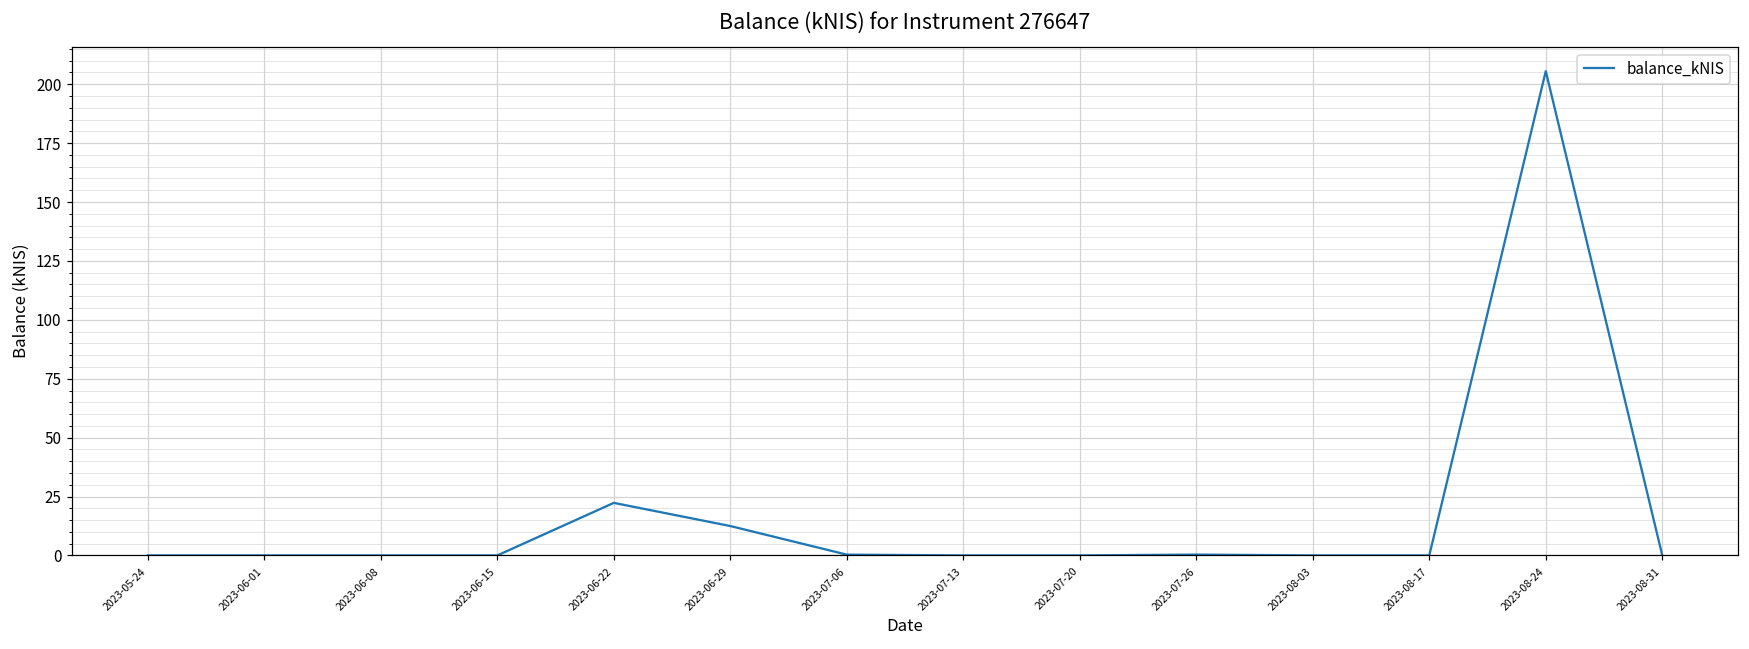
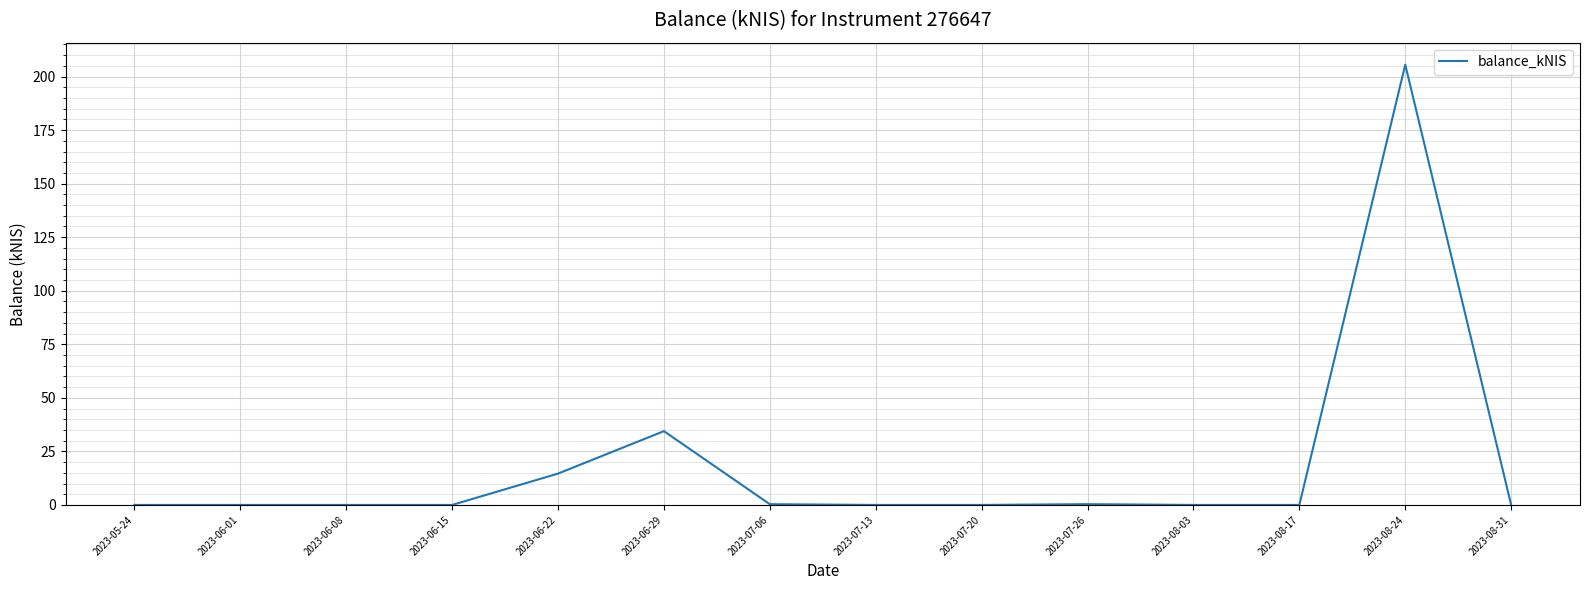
2023-06-22: 22 -> 15
2023-06-29: 12 -> 34
